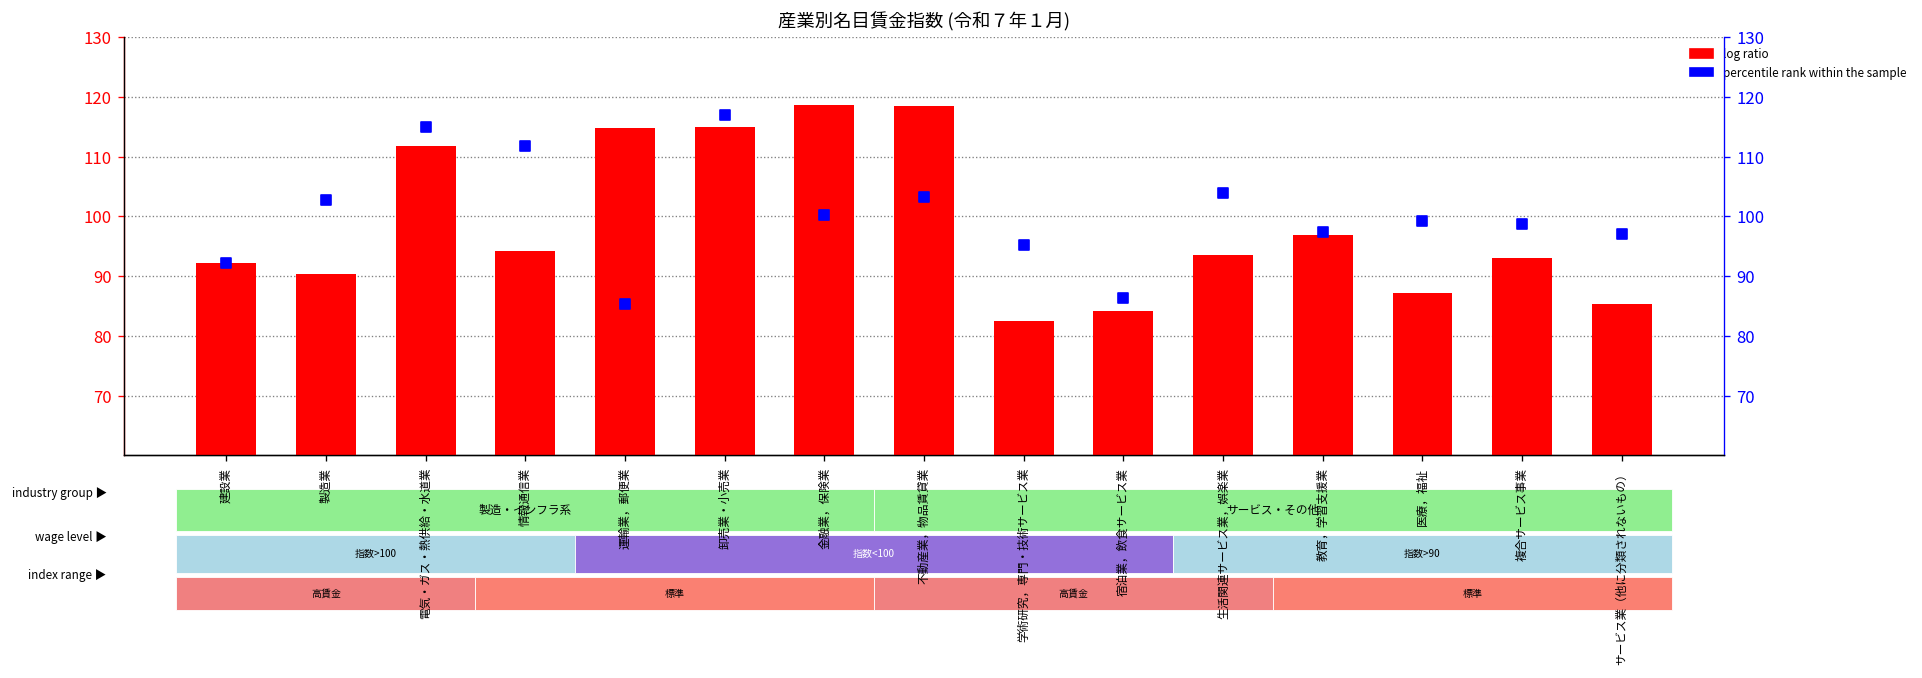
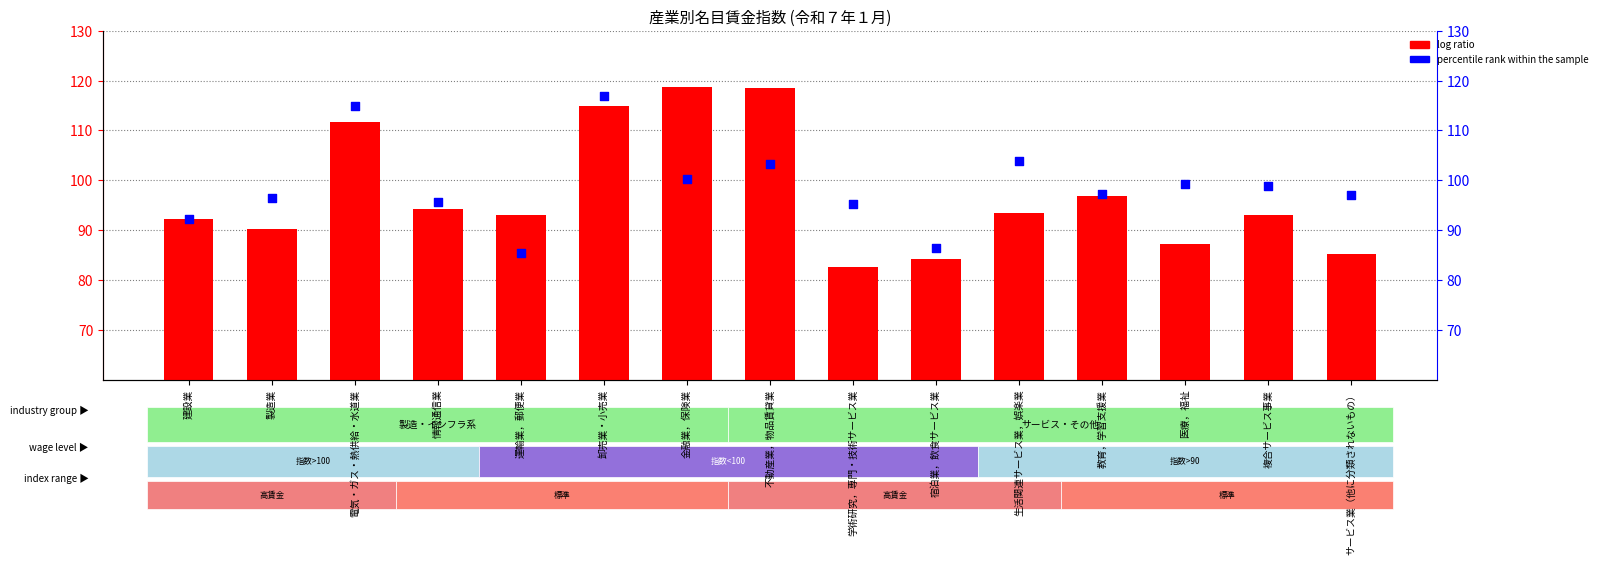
log ratio, 運輸業，郵便業: 115 -> 93
percentile rank within the sample, 製造業: 103 -> 96
percentile rank within the sample, 情報通信業: 112 -> 96
